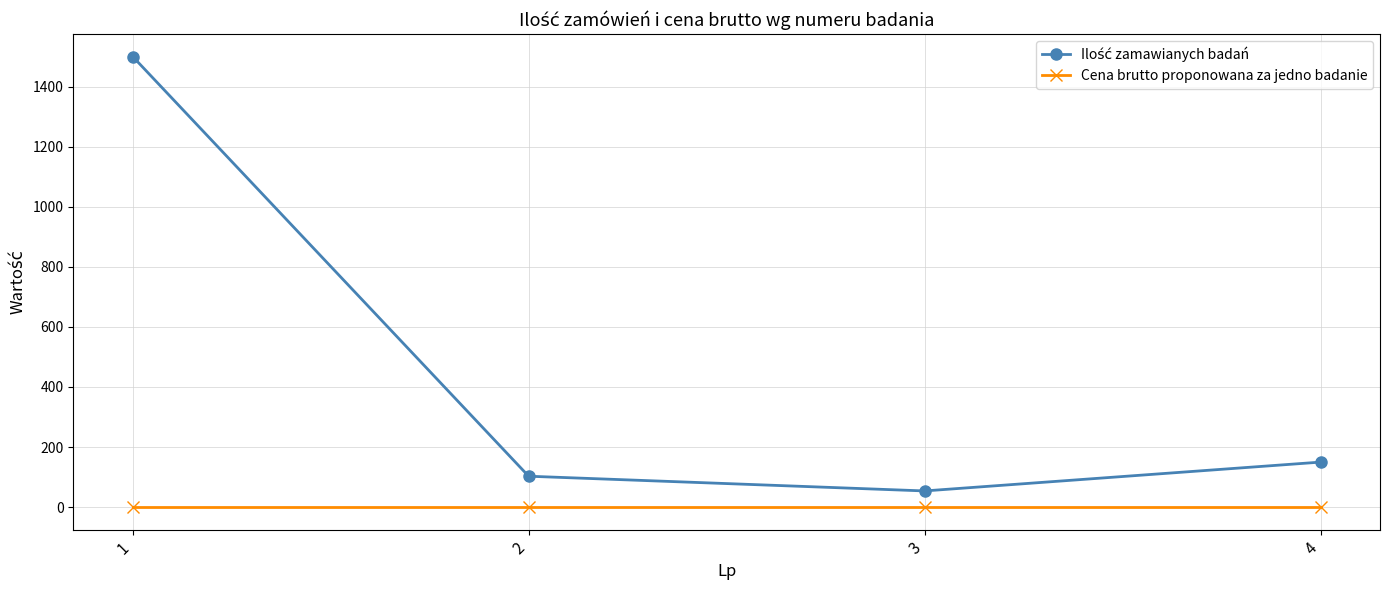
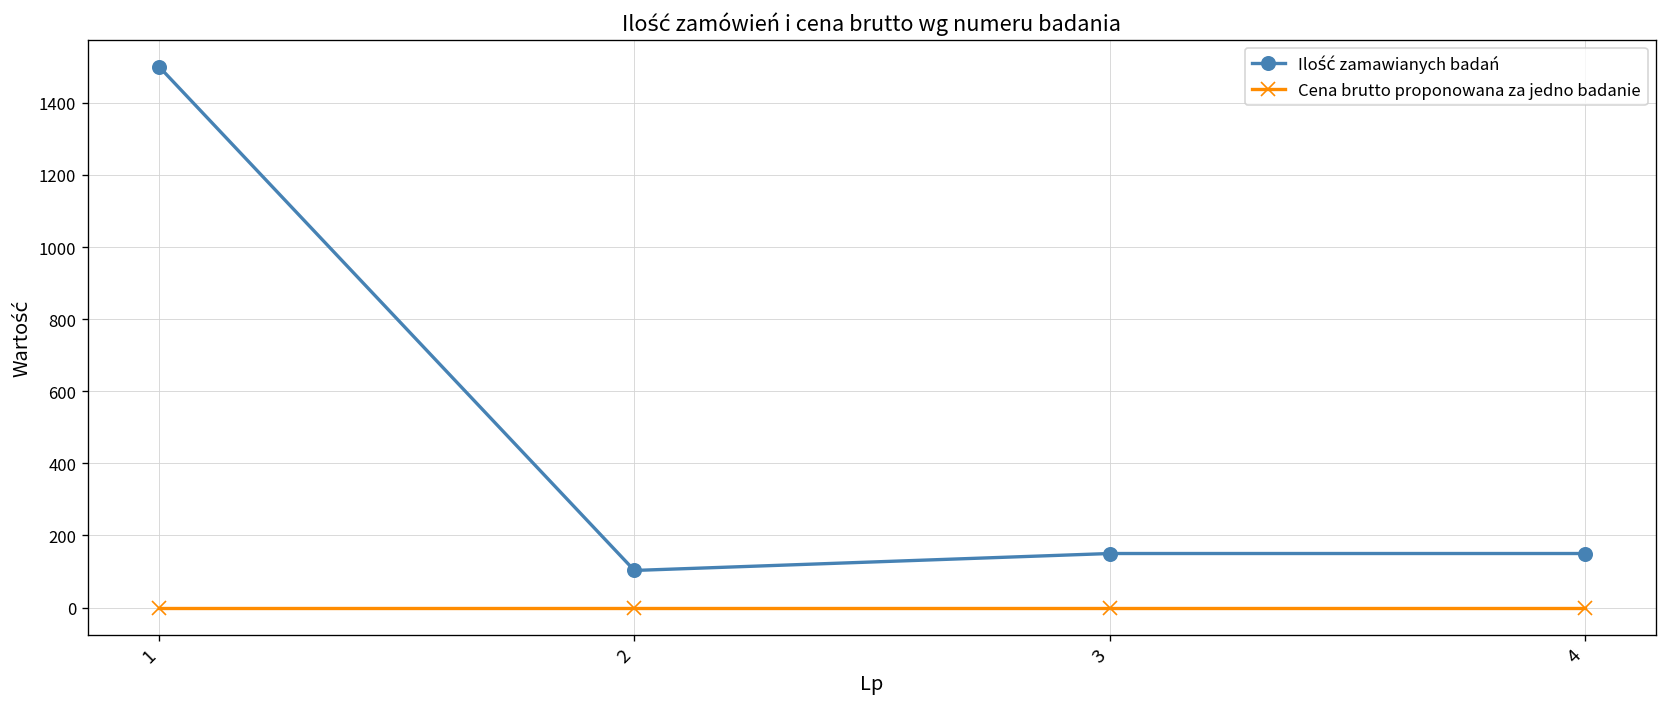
Ilość zamawianych badań, 3: 50 -> 150
